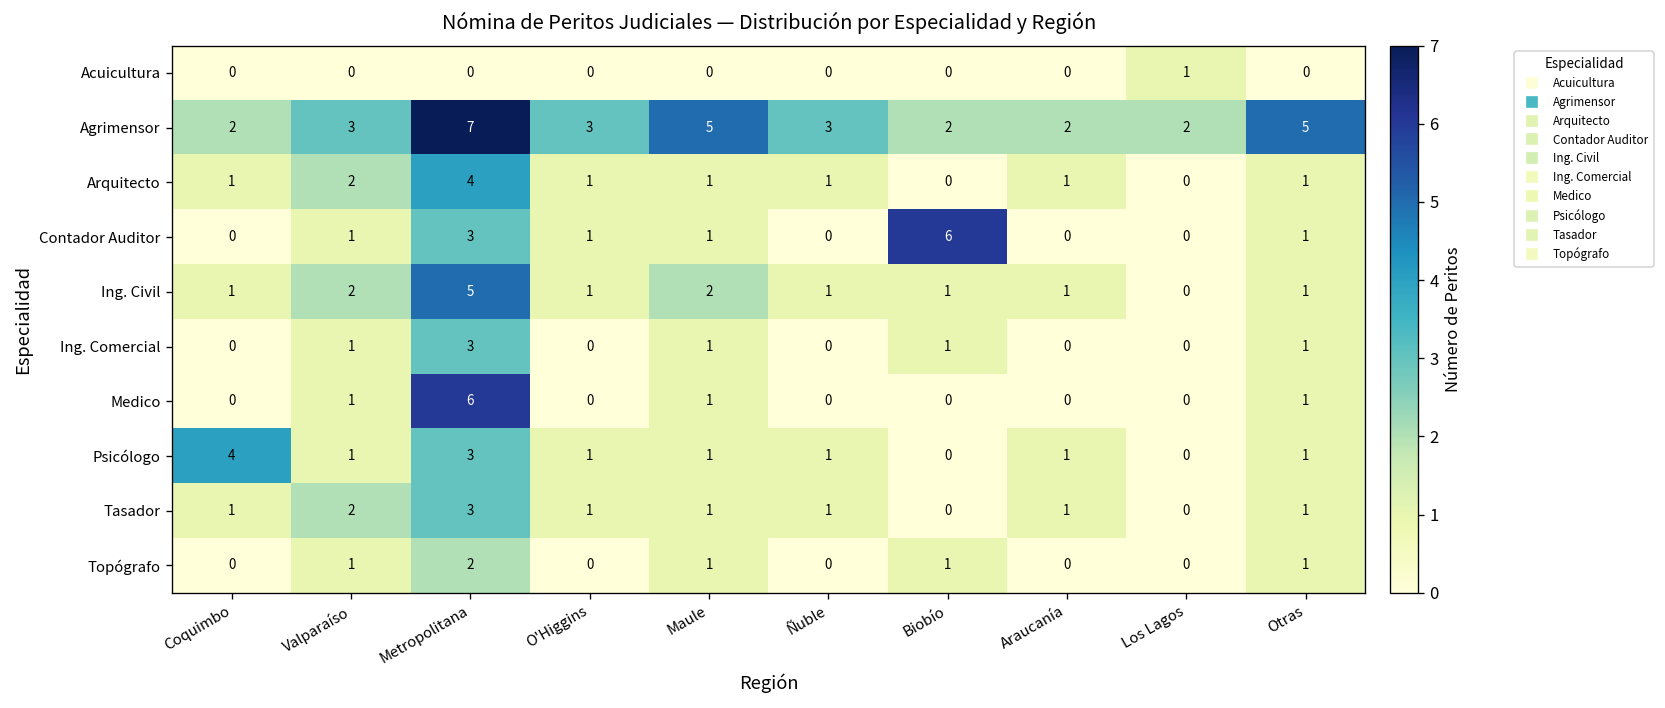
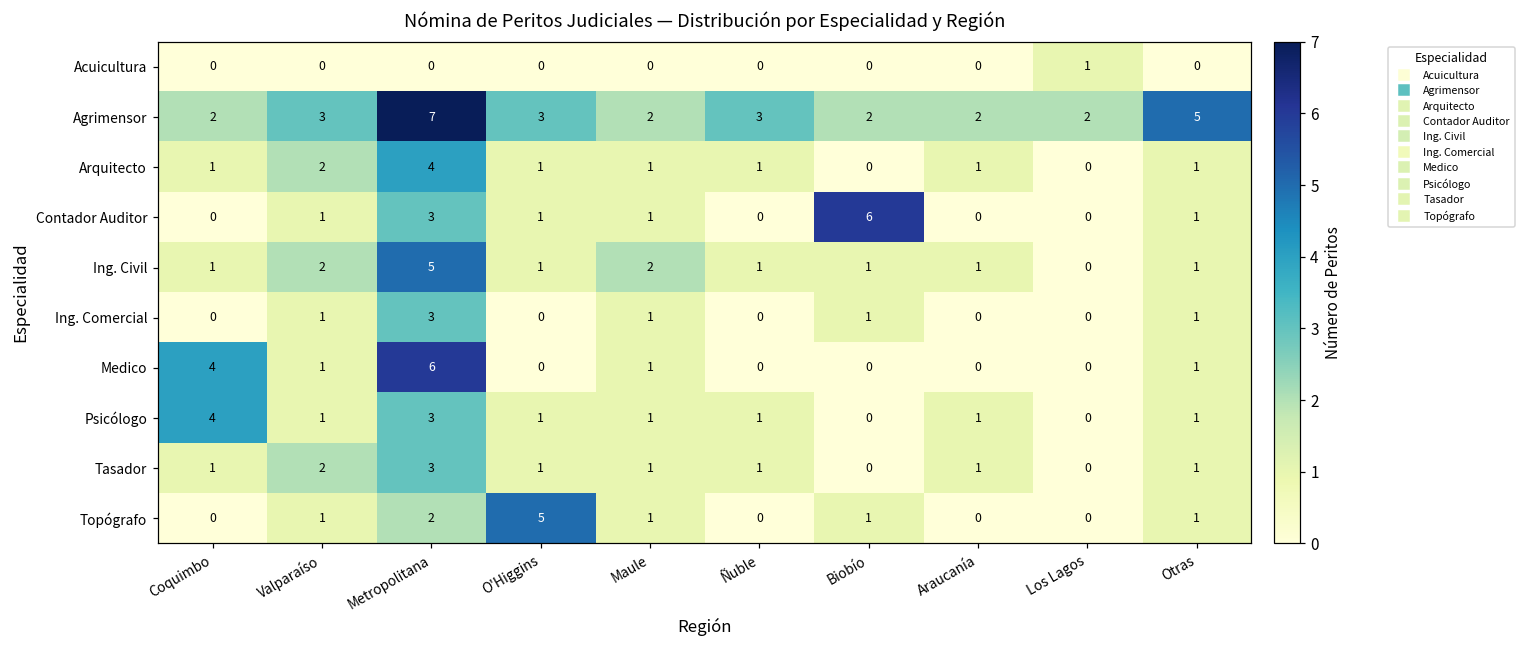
Agrimensor, Maule: 5 -> 2
Medico, Coquimbo: 0 -> 4
Topógrafo, O'Higgins: 0 -> 5
